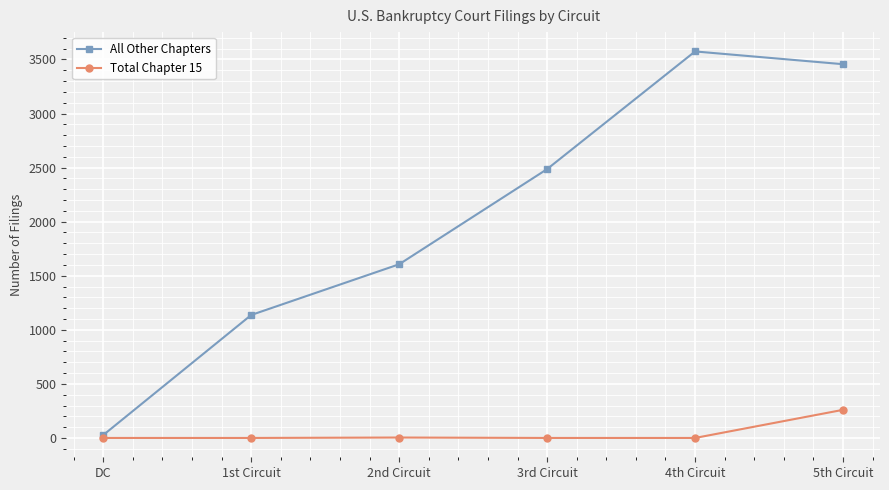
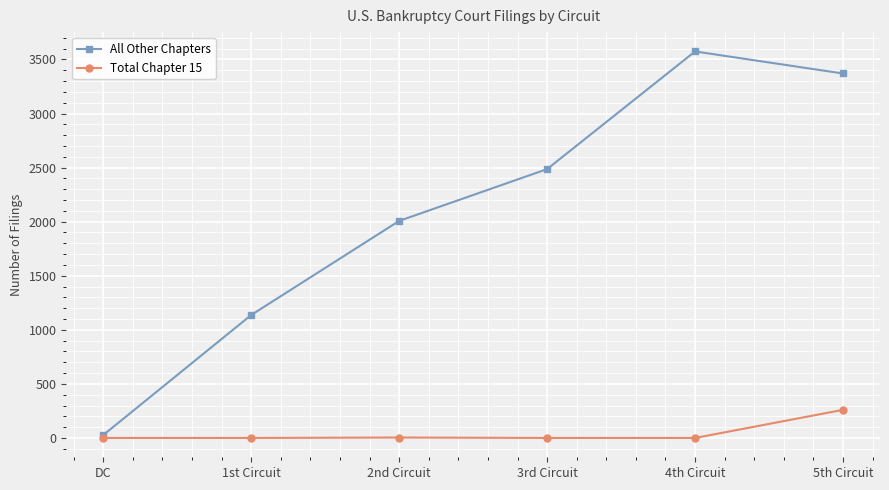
All Other Chapters, 2nd Circuit: 1610 -> 2010
All Other Chapters, 5th Circuit: 3460 -> 3370
